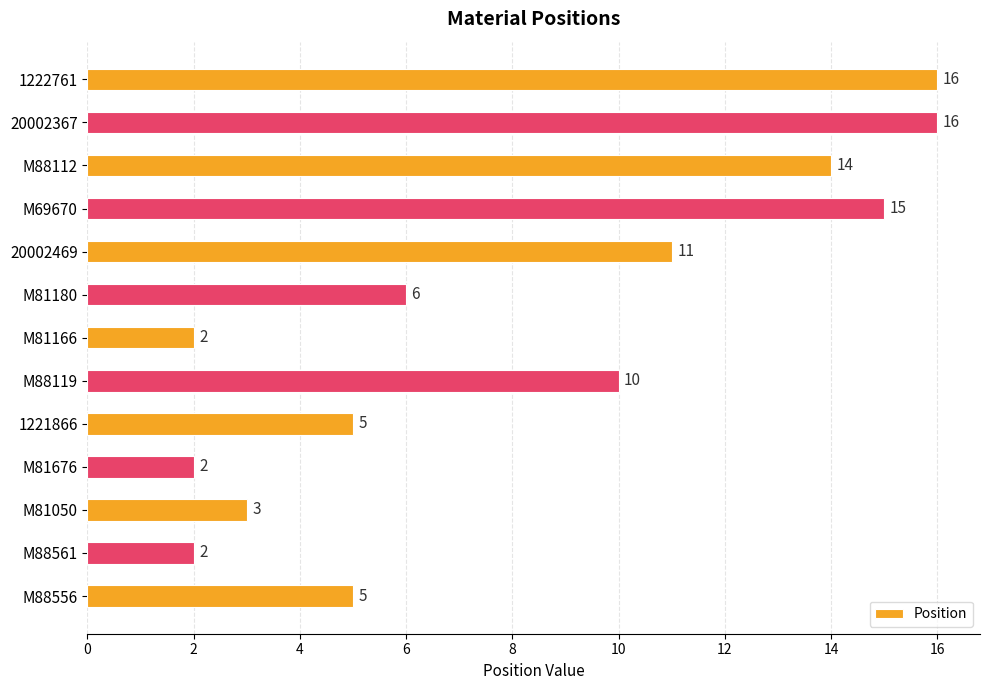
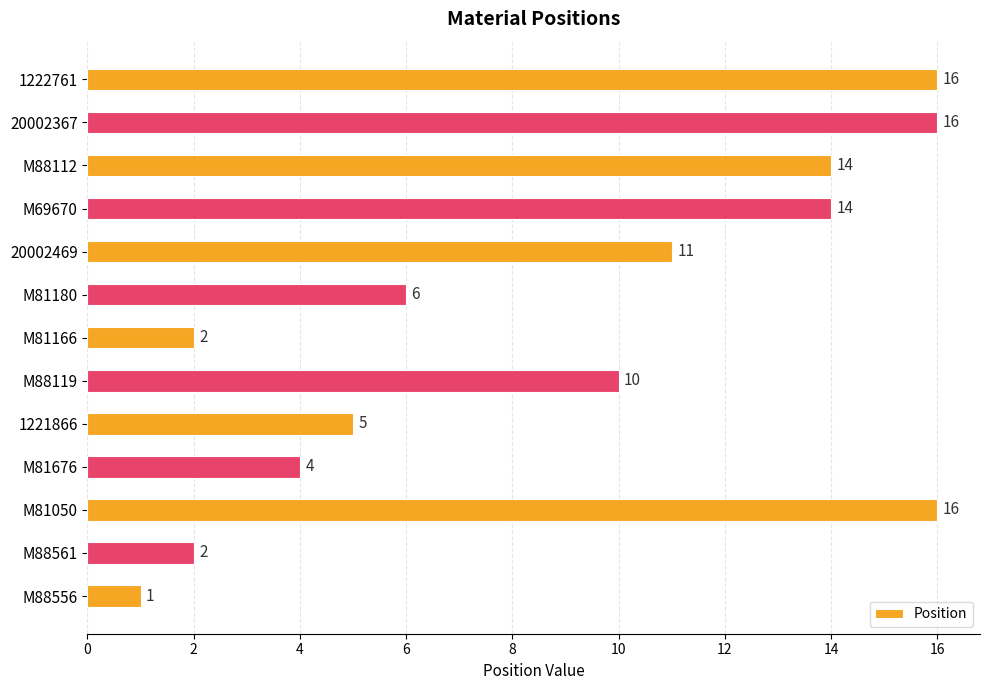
M69670: 15 -> 14
M81676: 2 -> 4
M81050: 3 -> 16
M88556: 5 -> 1
